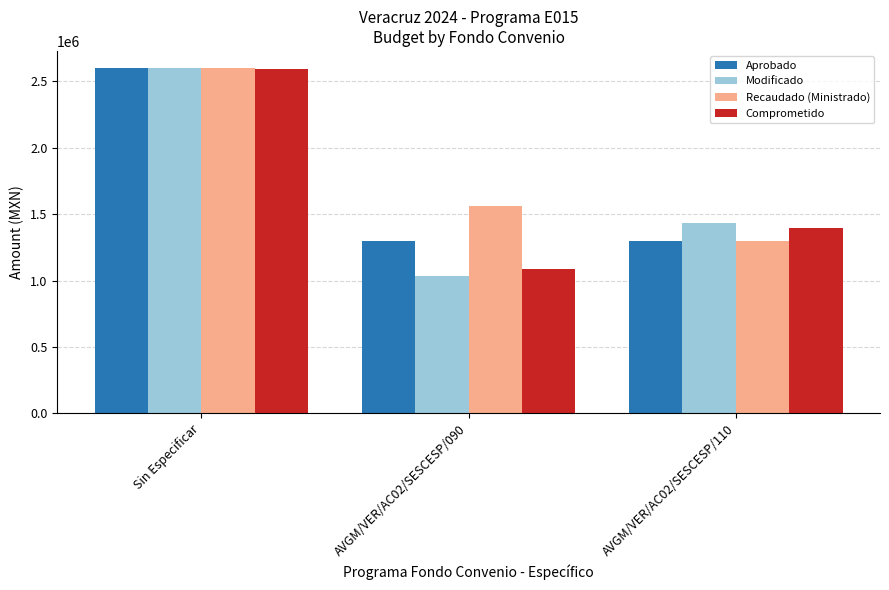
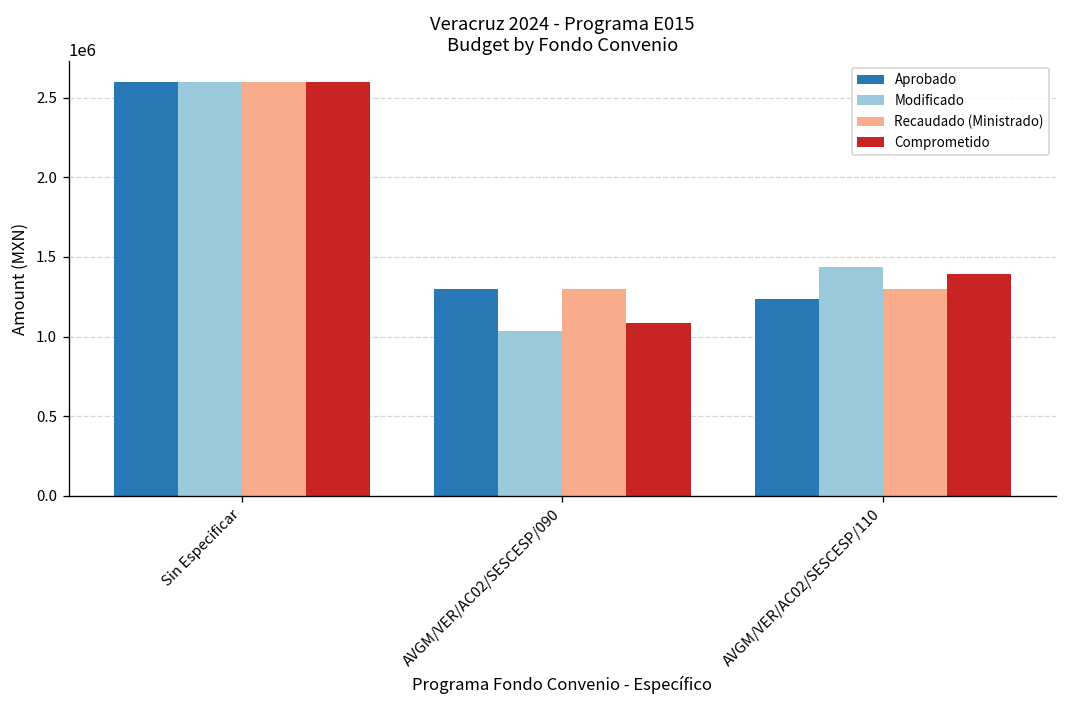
Recaudado (Ministrado), AVGM/VER/AC02/SESCESP/090: 1560000 -> 1300000
Aprobado, AVGM/VER/AC02/SESCESP/110: 1300000 -> 1240000
